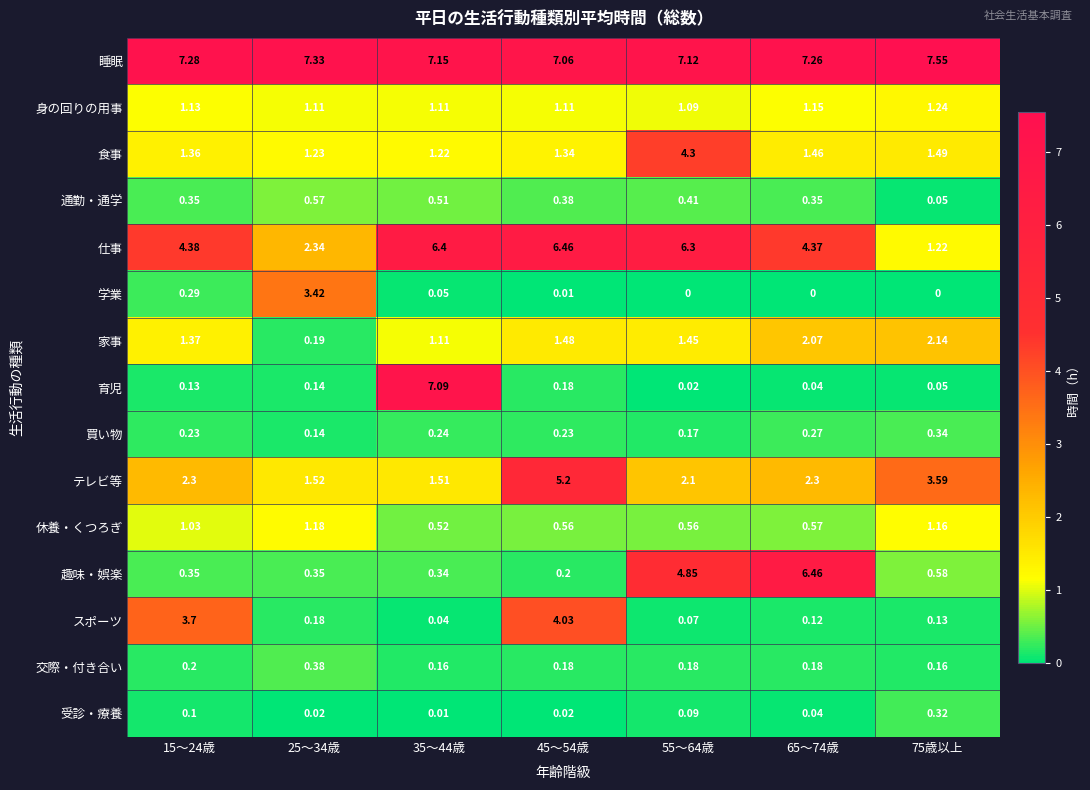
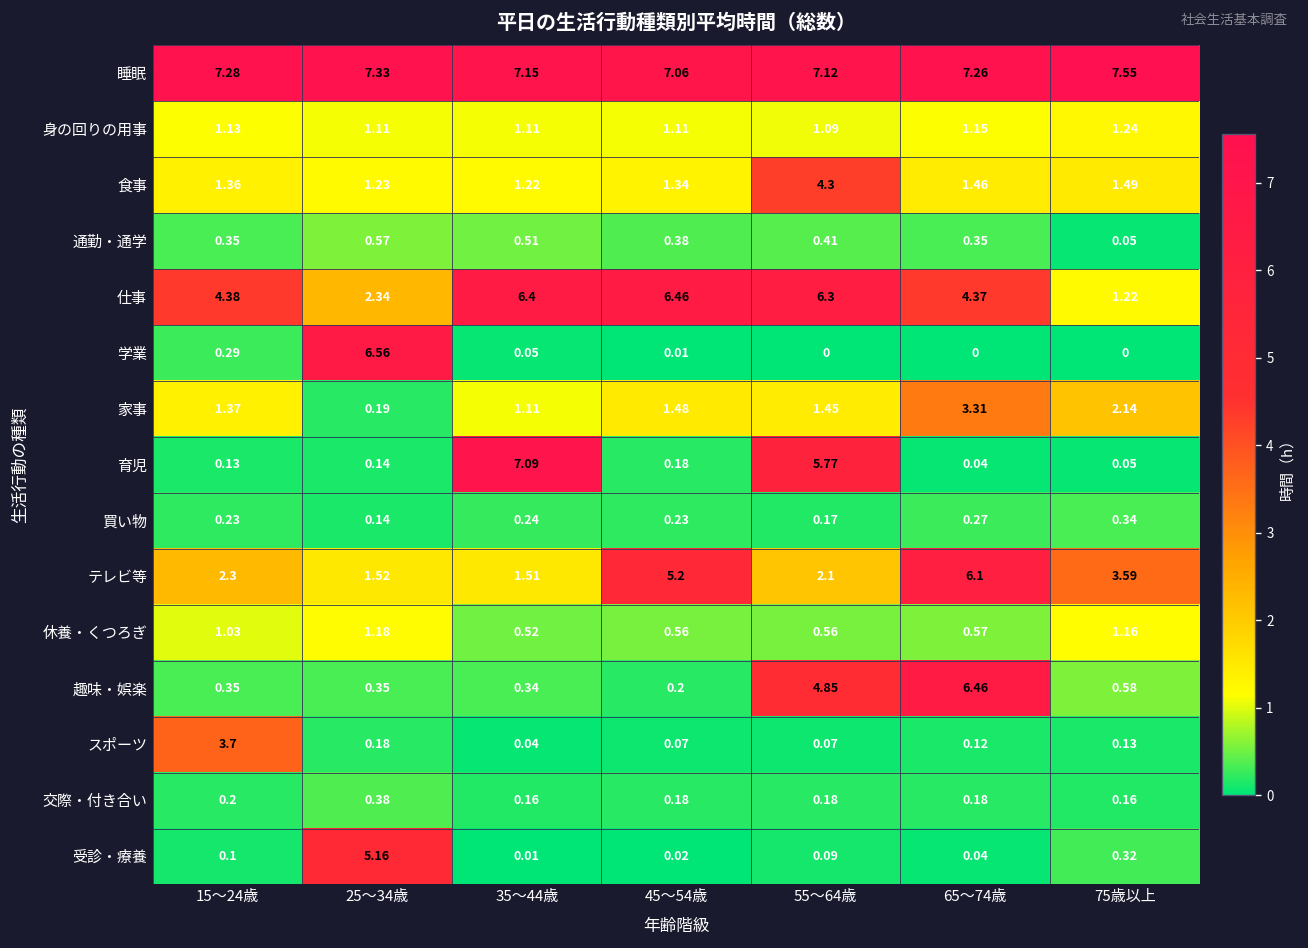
学業, 25～34歳: 3.42 -> 6.56
家事, 65～74歳: 2.07 -> 3.31
育児, 55～64歳: 0.02 -> 5.77
テレビ等, 65～74歳: 2.3 -> 6.1
スポーツ, 45～54歳: 4.03 -> 0.07
受診・療養, 25～34歳: 0.02 -> 5.16
